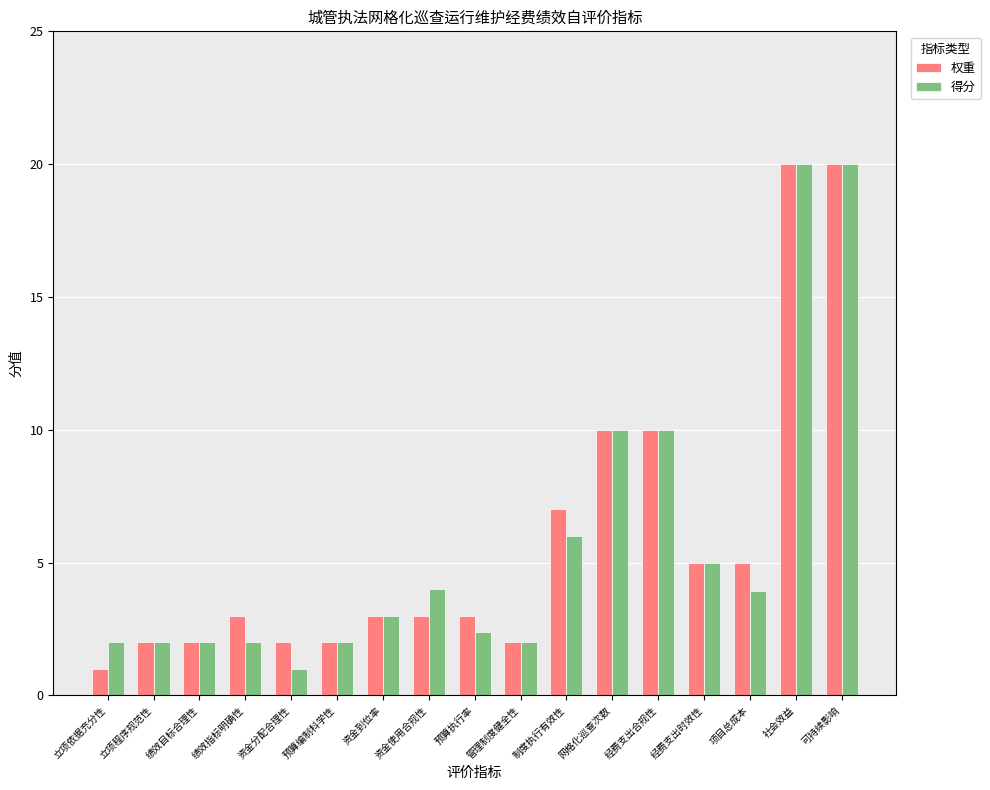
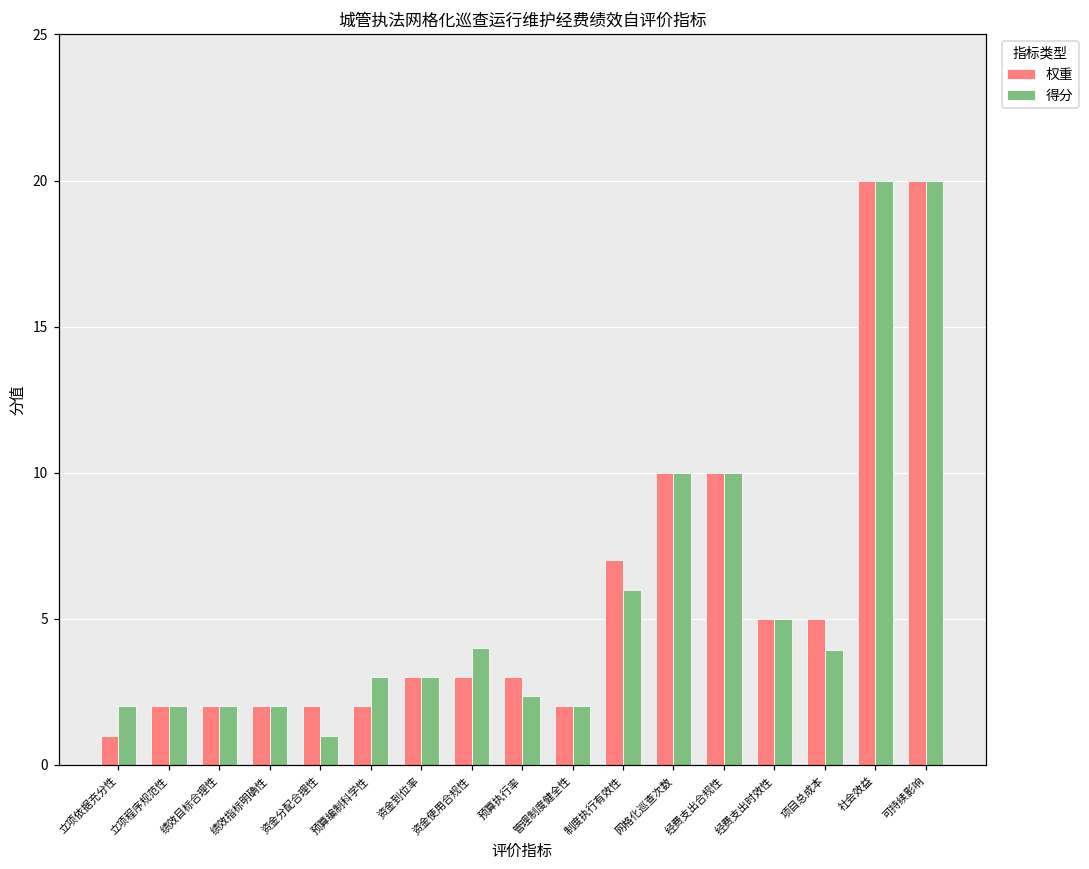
权重, 绩效指标明确性: 3 -> 2
得分, 预算编制科学性: 2 -> 3
